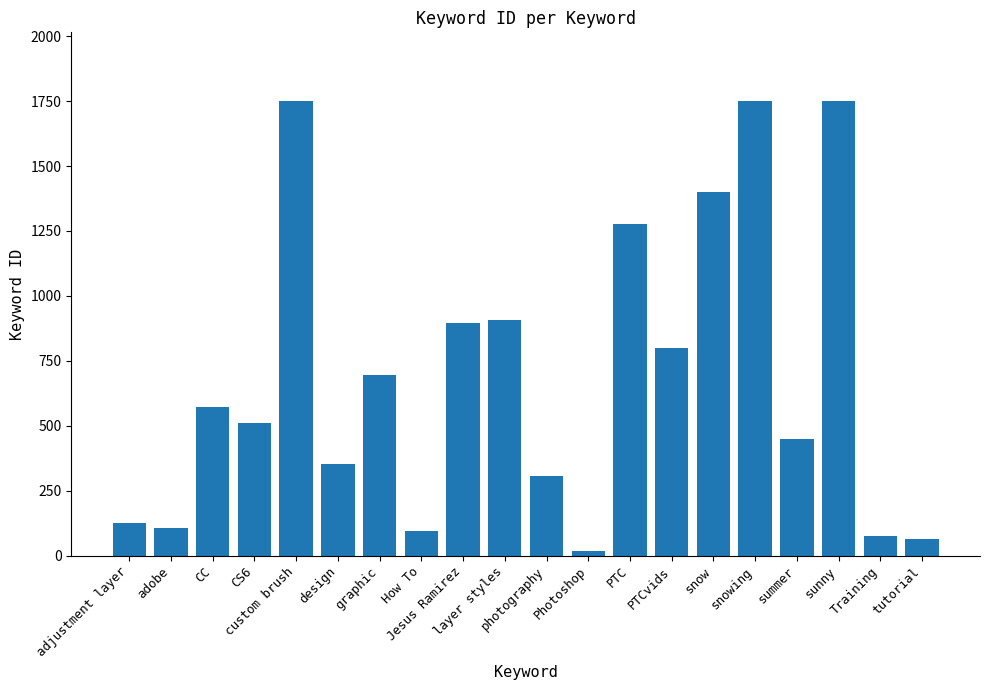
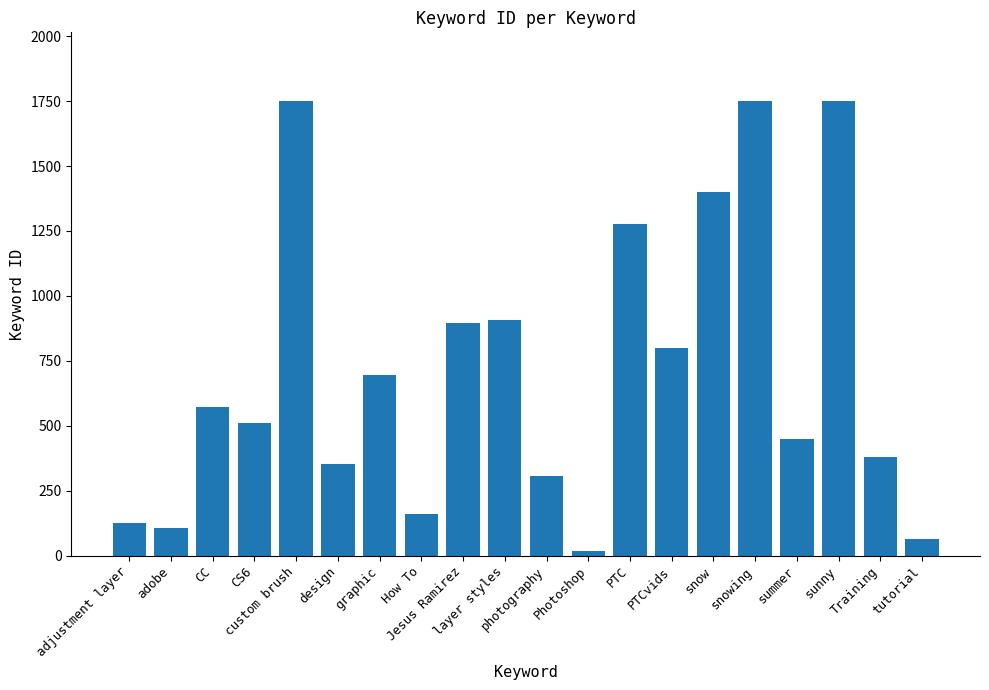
How To: 100 -> 160
Training: 80 -> 380
